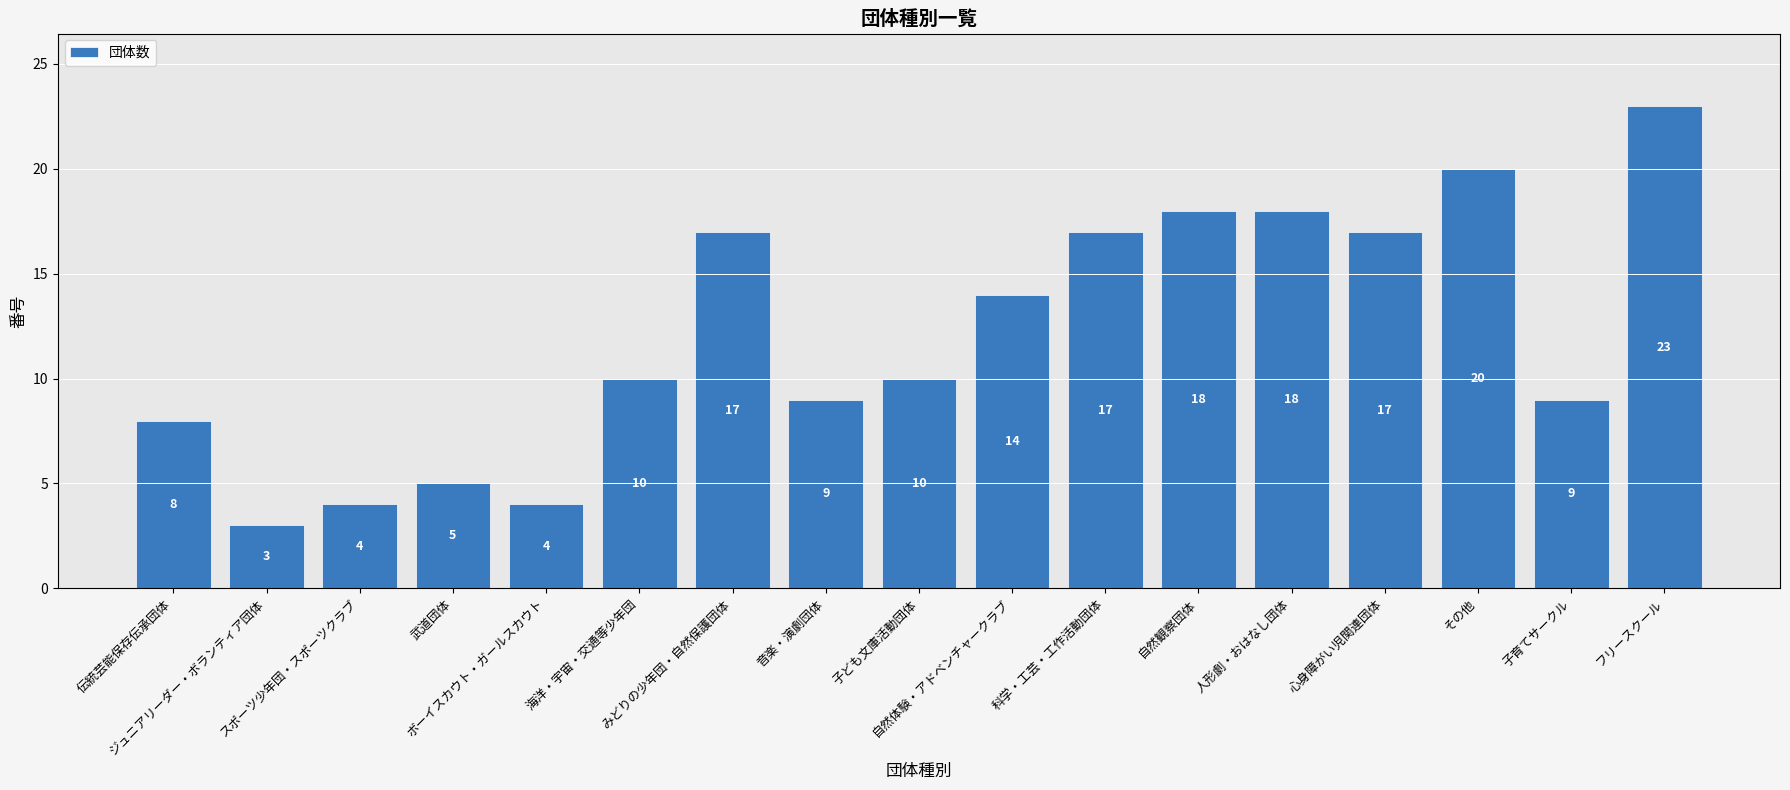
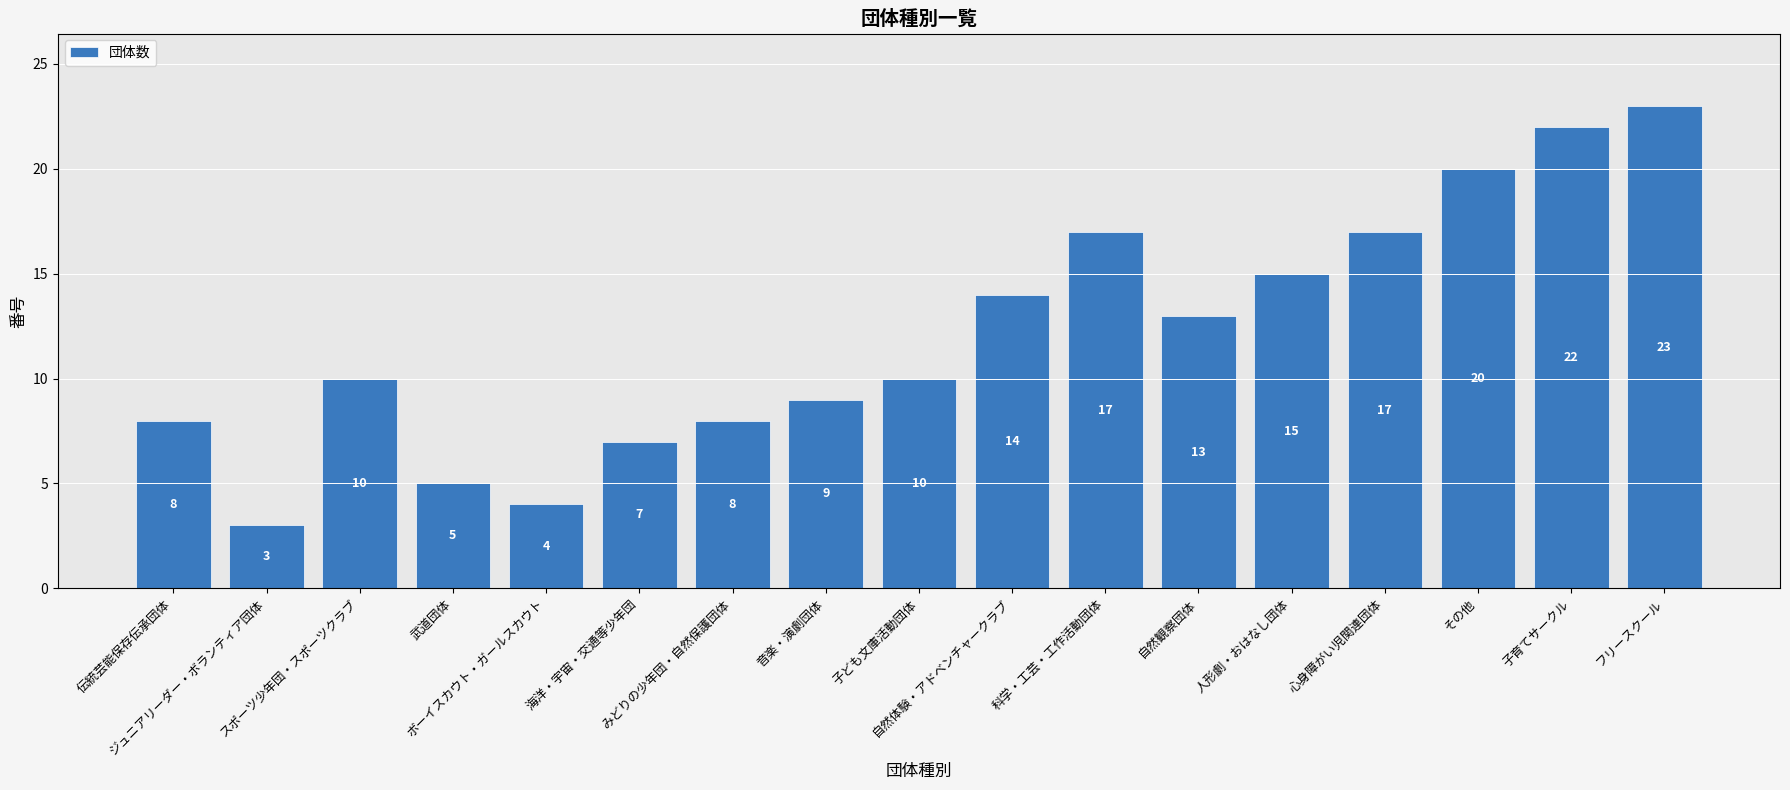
スポーツ少年団・スポーツクラブ: 4 -> 10
海洋・宇宙・交通等少年団: 10 -> 7
みどりの少年団・自然保護団体: 17 -> 8
自然観察団体: 18 -> 13
人形劇・おはなし団体: 18 -> 15
子育てサークル: 9 -> 22
